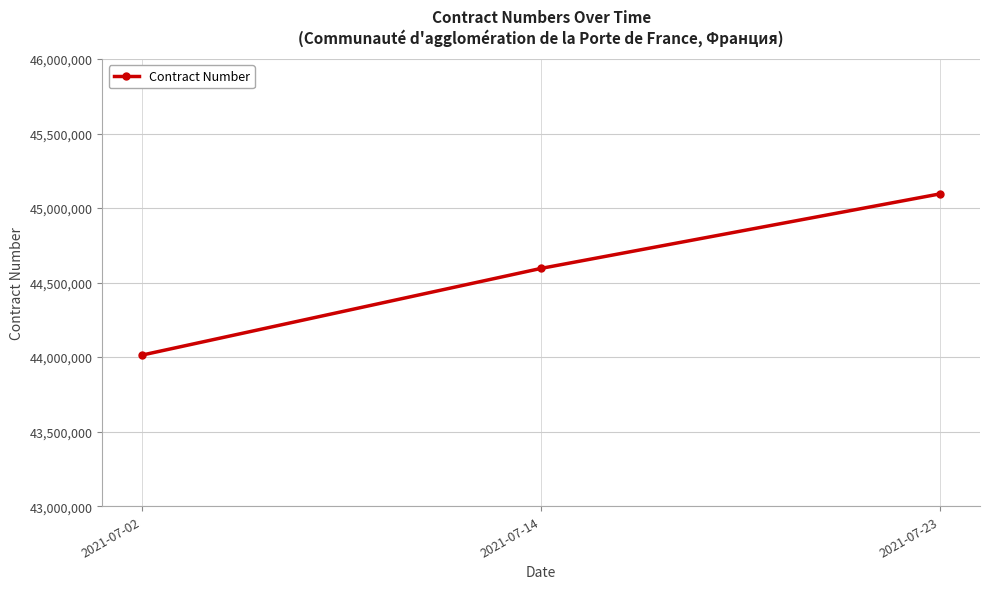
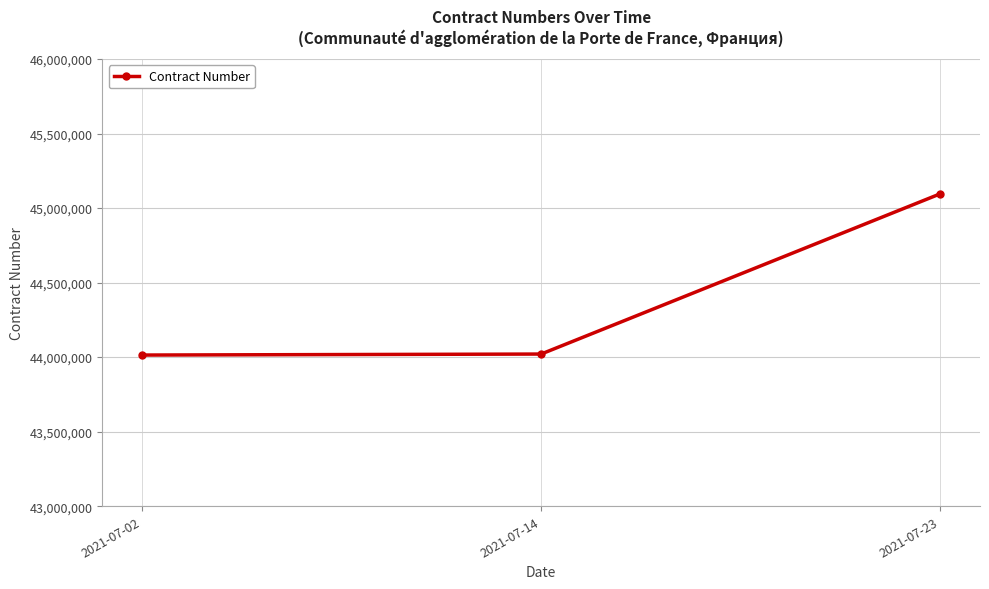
2021-07-14: 44,600,000 -> 44,020,000
